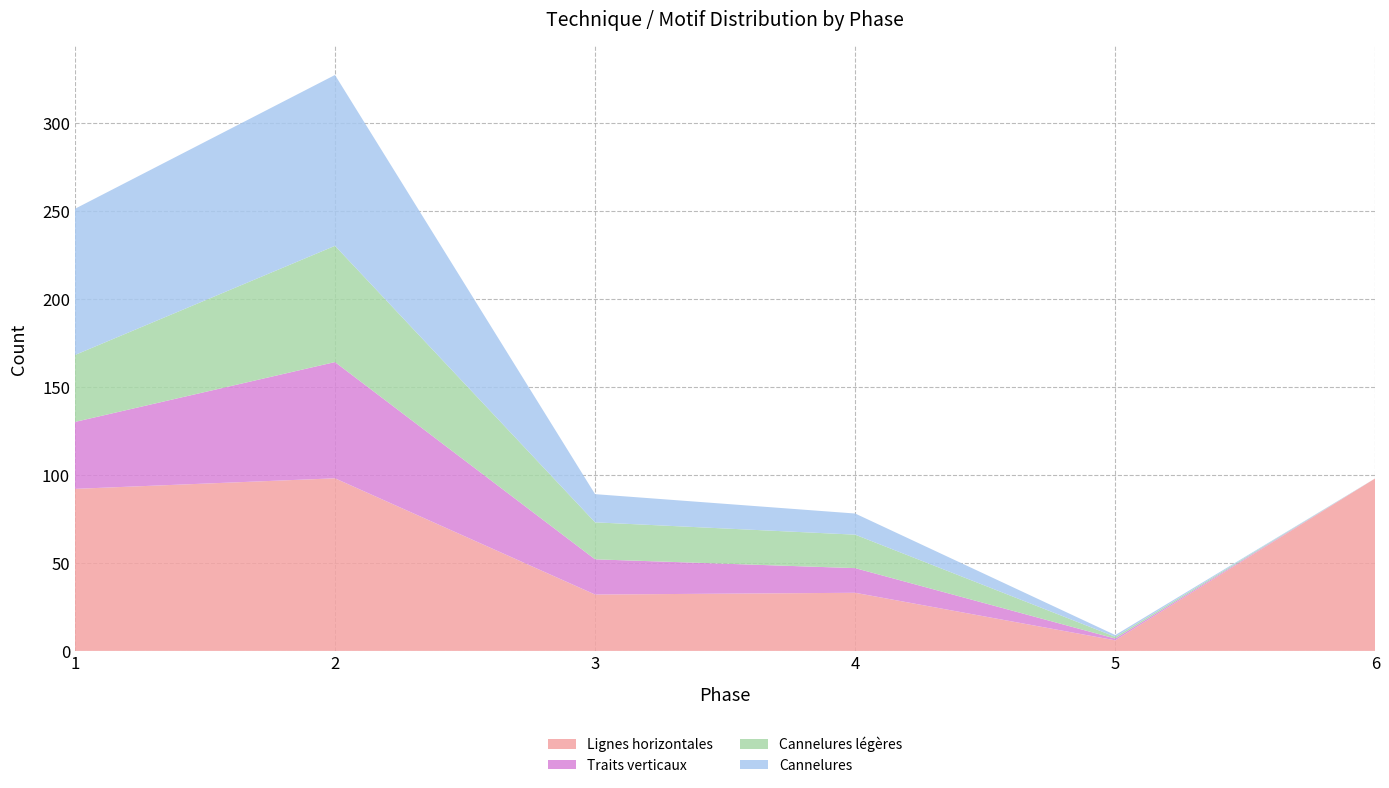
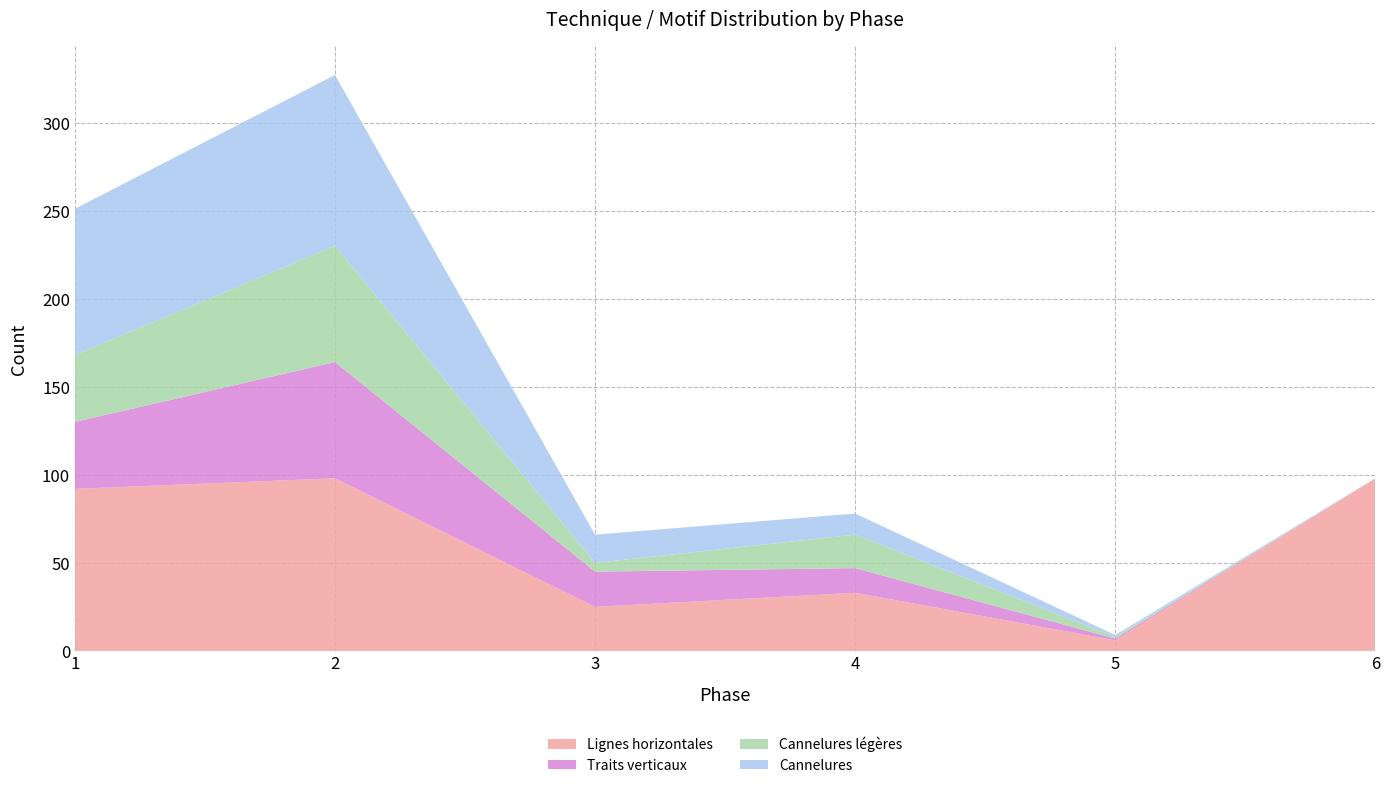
Lignes horizontales, 3: 32 -> 25
Cannelures légères, 3: 21 -> 5
